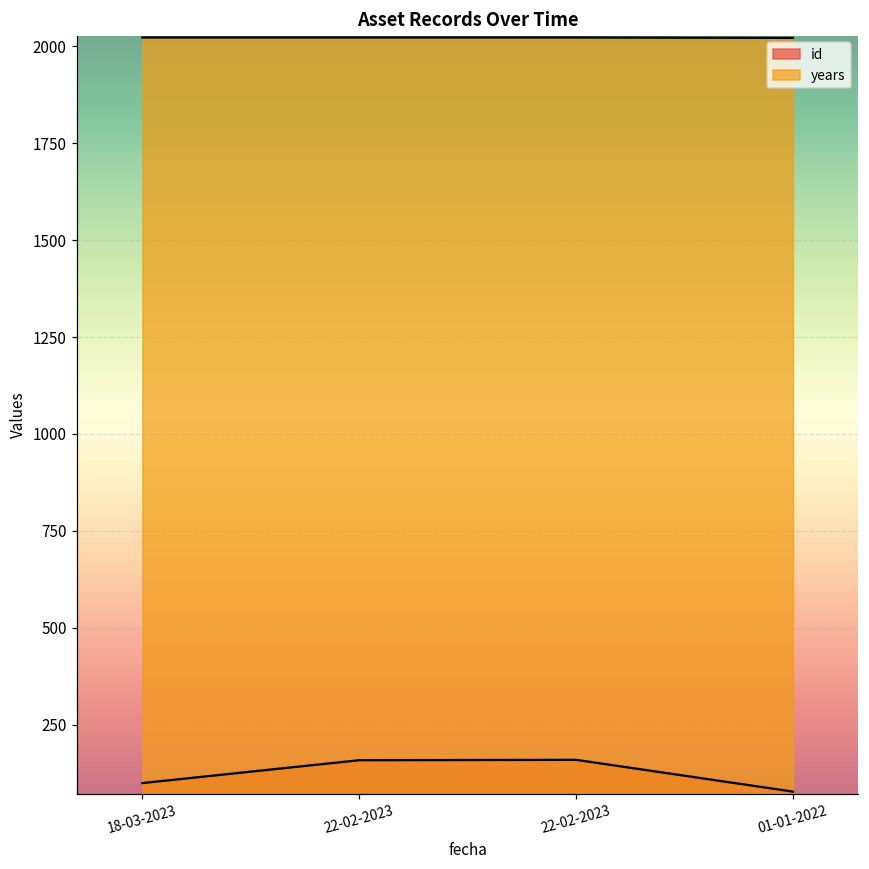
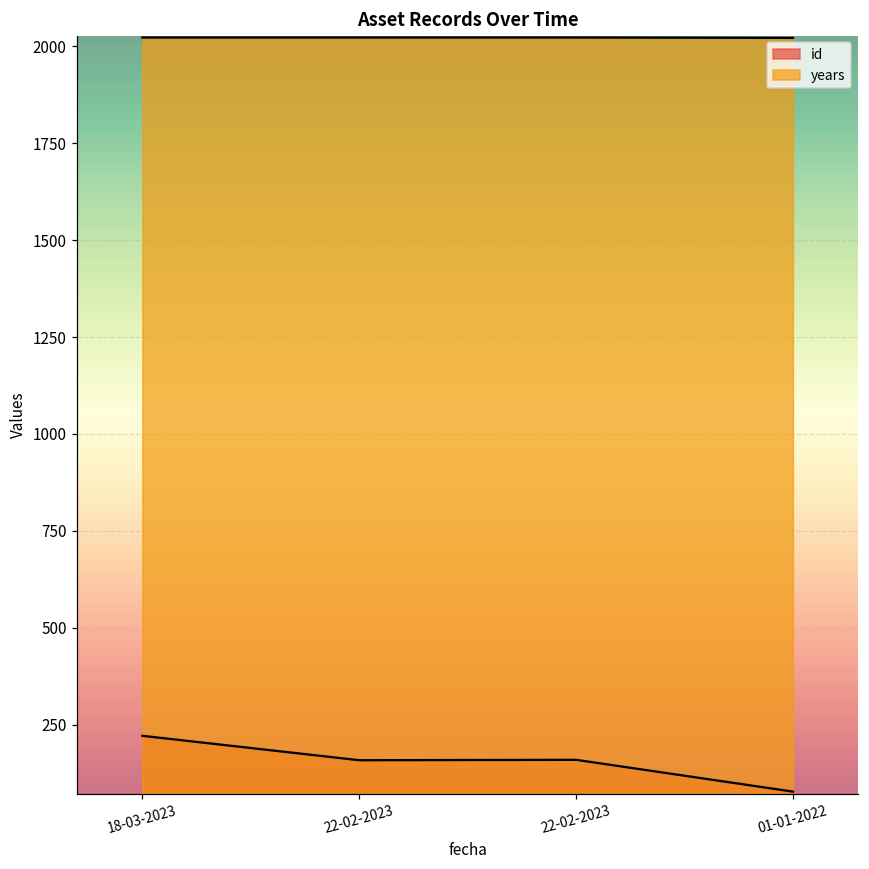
id, 18-03-2023: 100 -> 220
